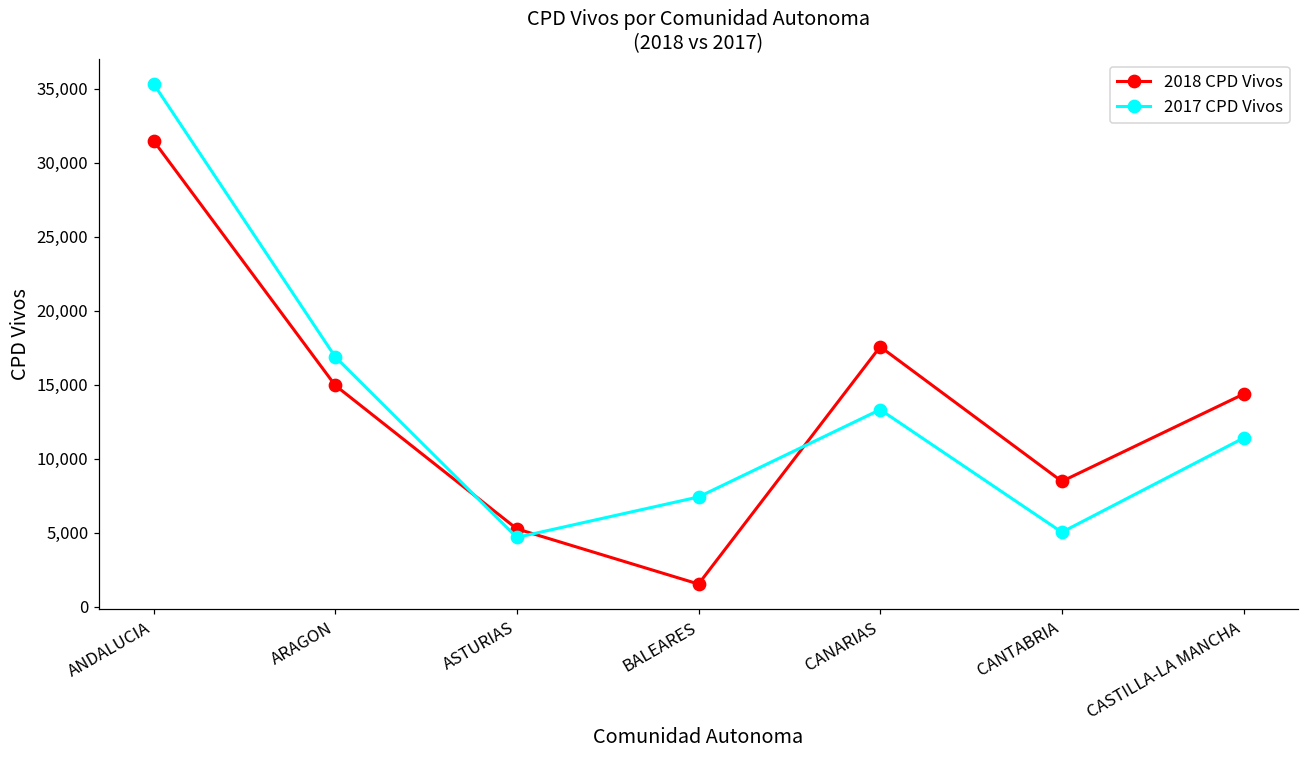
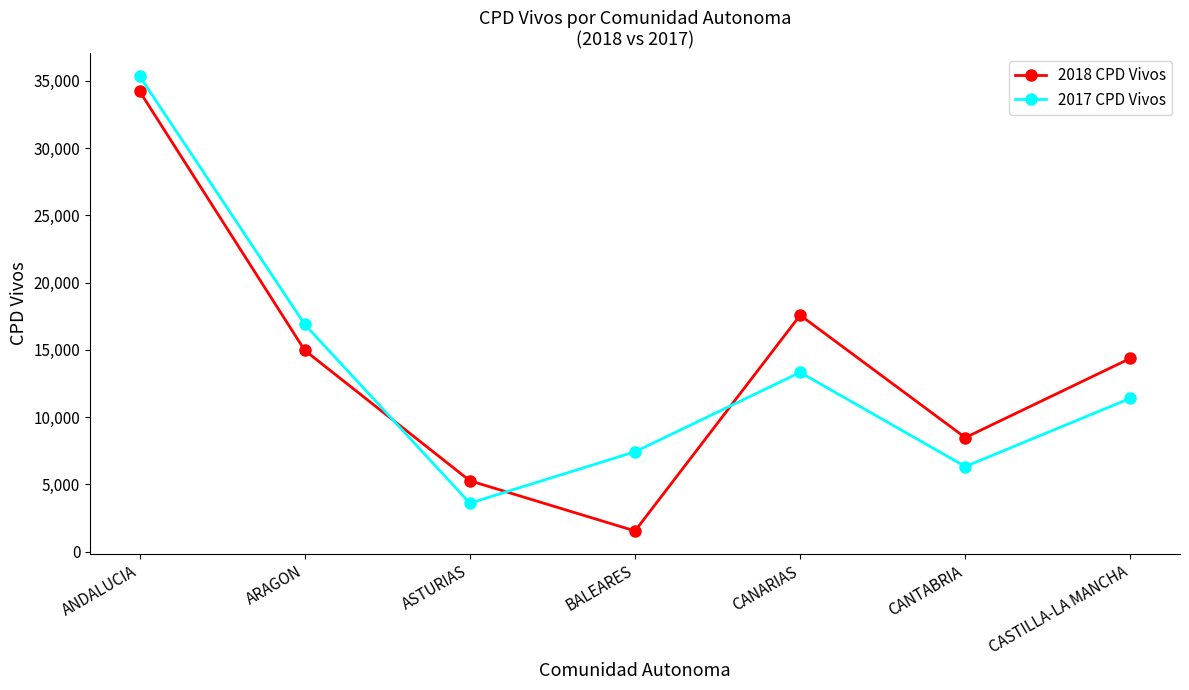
2018 CPD Vivos, ANDALUCIA: 31,500 -> 34,200
2017 CPD Vivos, ASTURIAS: 4,700 -> 3,600
2017 CPD Vivos, CANTABRIA: 5,000 -> 6,300
